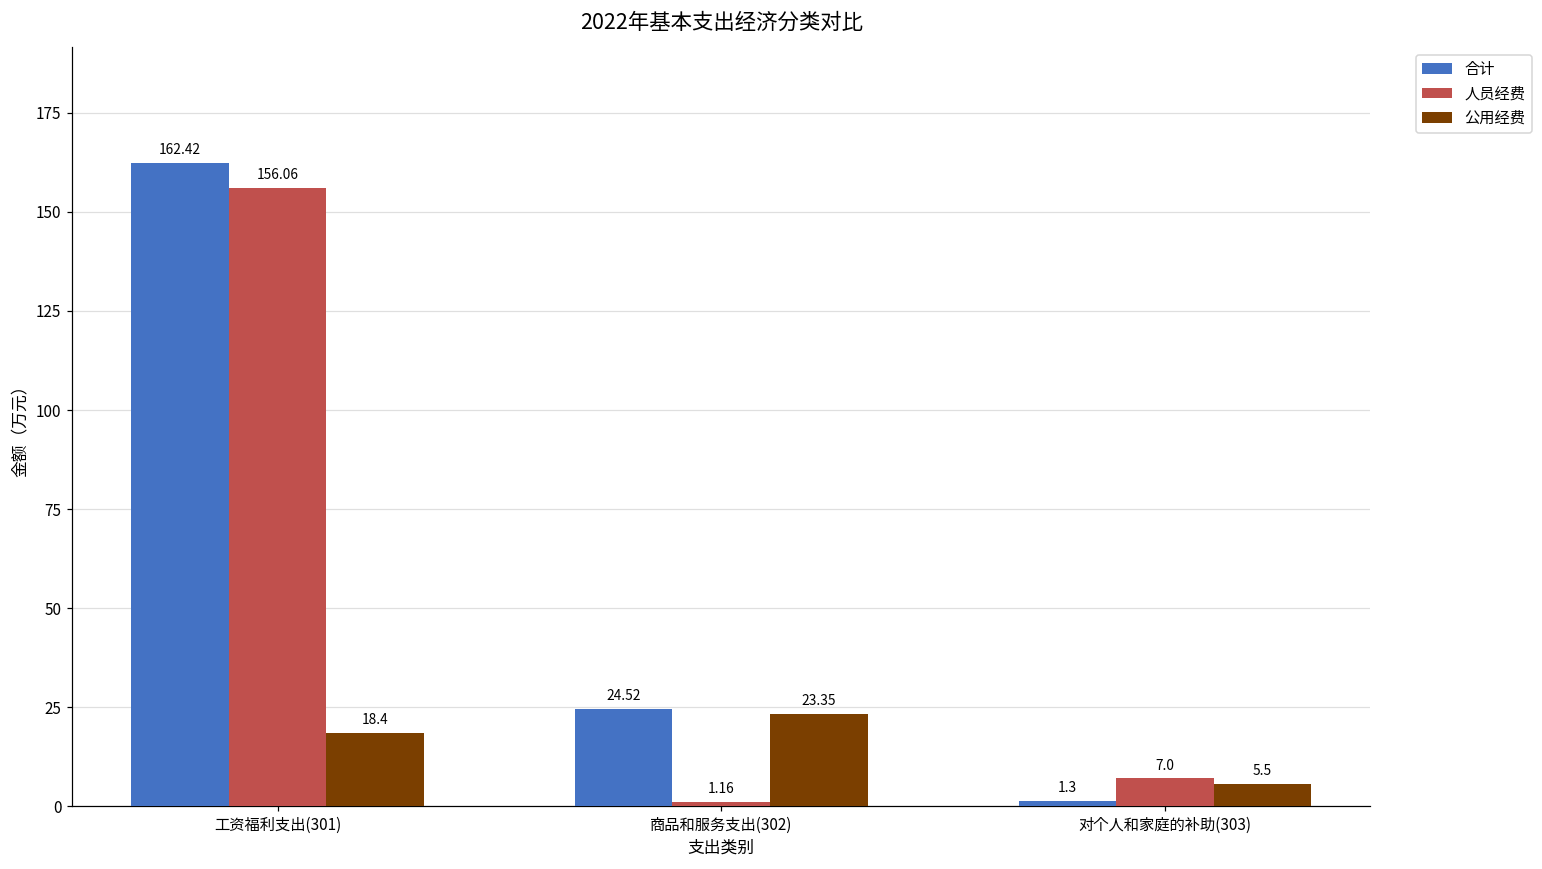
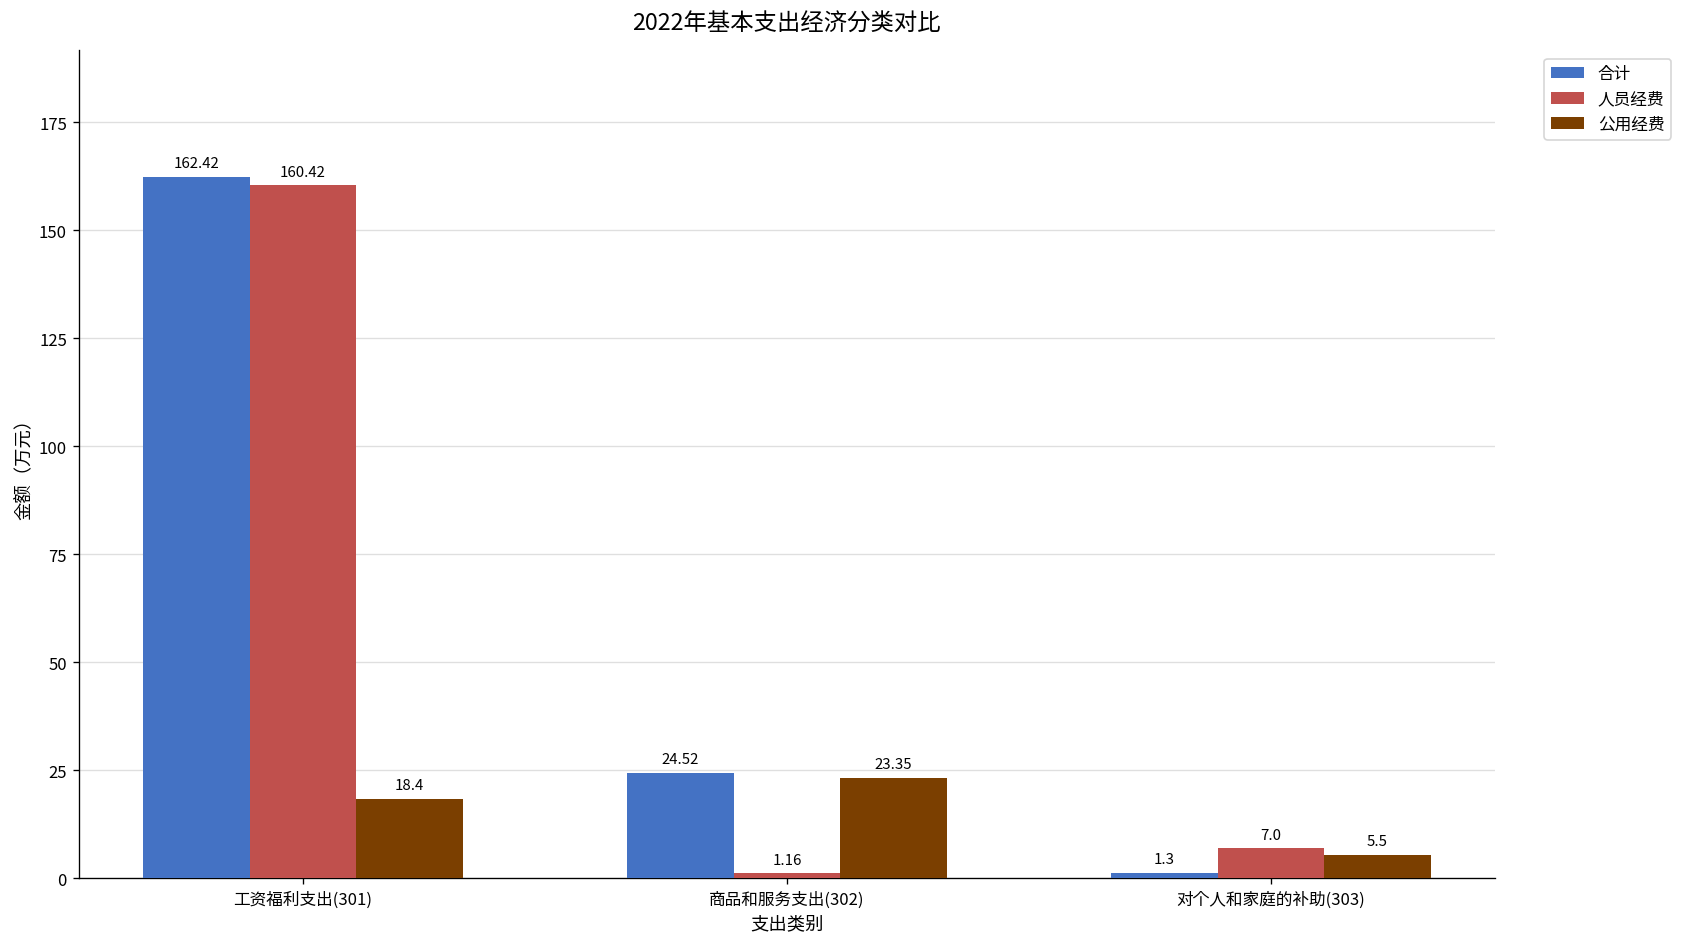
人员经费, 工资福利支出(301): 156.06 -> 160.42
